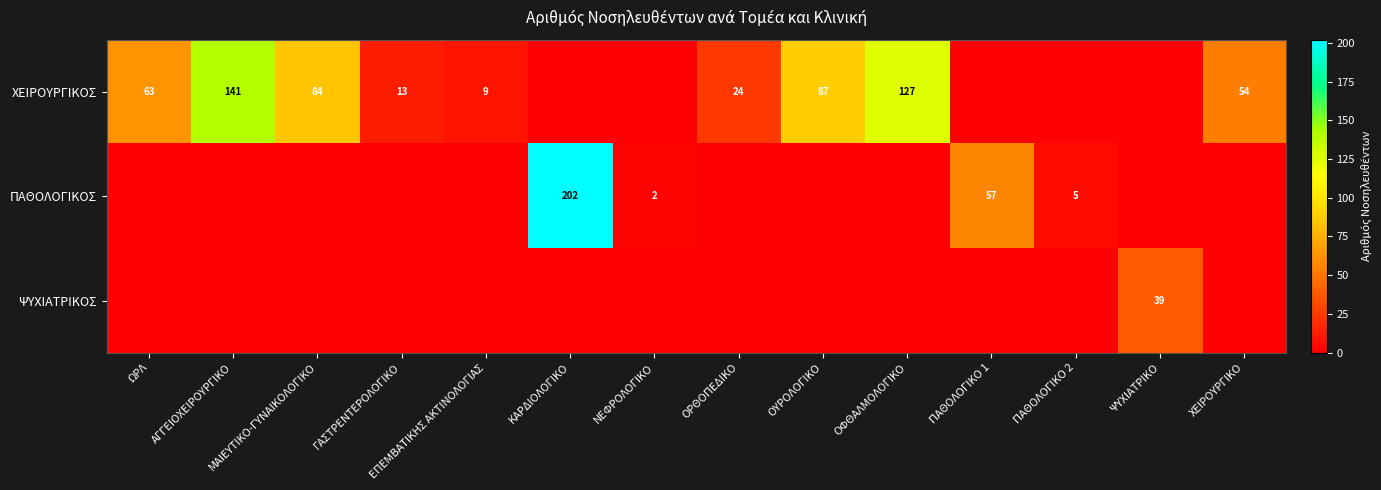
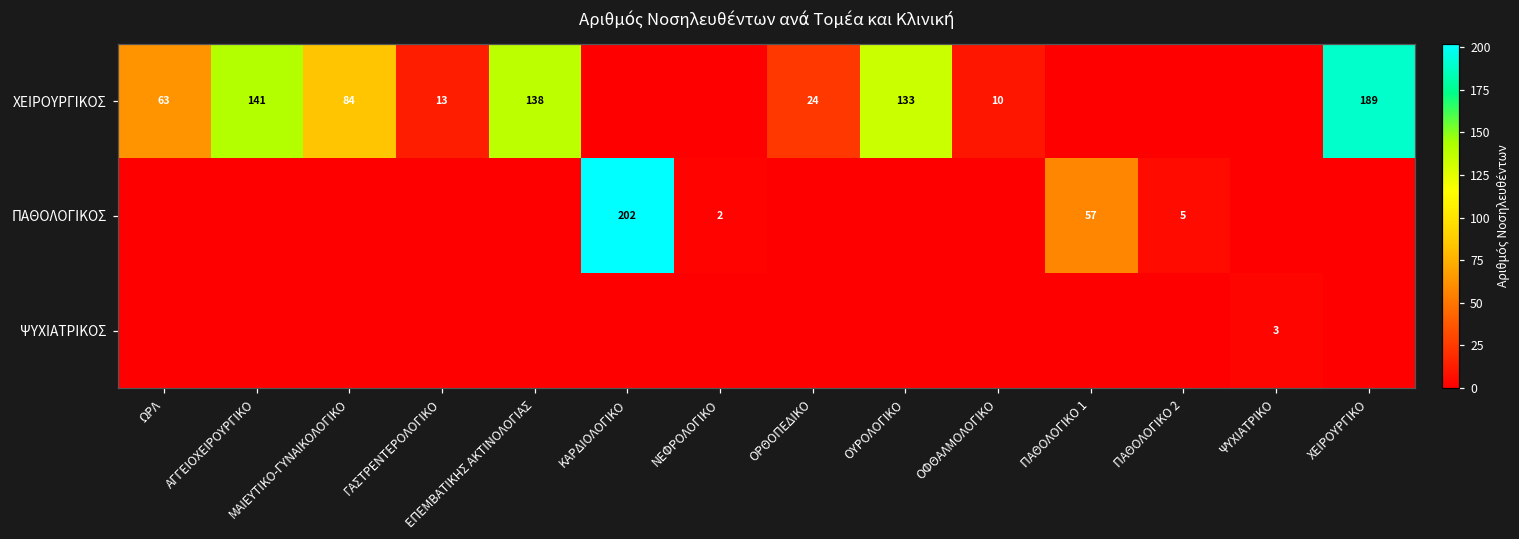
ΧΕΙΡΟΥΡΓΙΚΟΣ, ΕΠΕΜΒΑΤΙΚΗΣ ΑΚΤΙΝΟΛΟΓΙΑΣ: 9 -> 138
ΧΕΙΡΟΥΡΓΙΚΟΣ, ΟΥΡΟΛΟΓΙΚΟ: 87 -> 133
ΧΕΙΡΟΥΡΓΙΚΟΣ, ΟΦΘΑΛΜΟΛΟΓΙΚΟ: 127 -> 10
ΧΕΙΡΟΥΡΓΙΚΟΣ, ΧΕΙΡΟΥΡΓΙΚΟ: 54 -> 189
ΨΥΧΙΑΤΡΙΚΟΣ, ΨΥΧΙΑΤΡΙΚΟ: 39 -> 3
